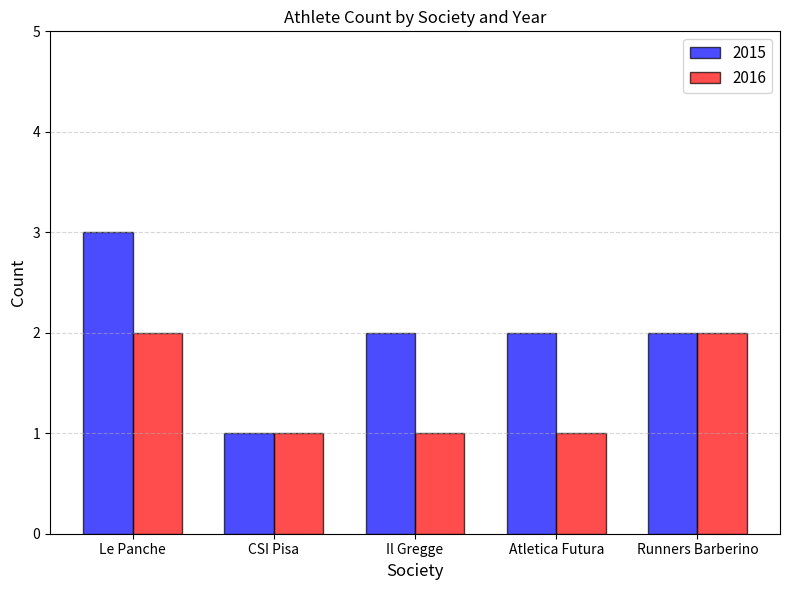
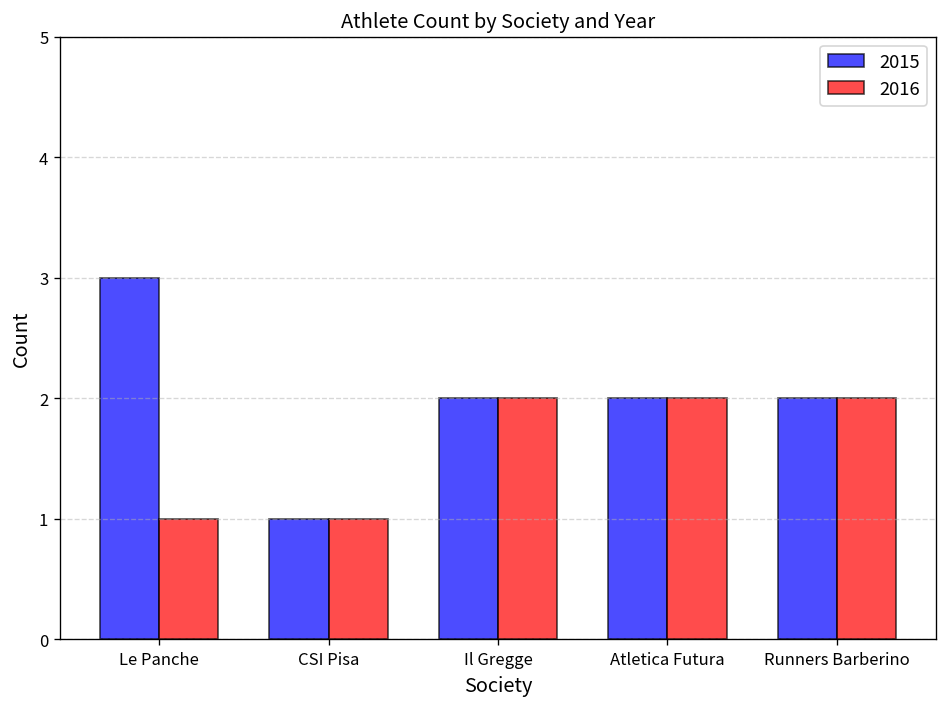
2016, Le Panche: 2 -> 1
2016, Il Gregge: 1 -> 2
2016, Atletica Futura: 1 -> 2
